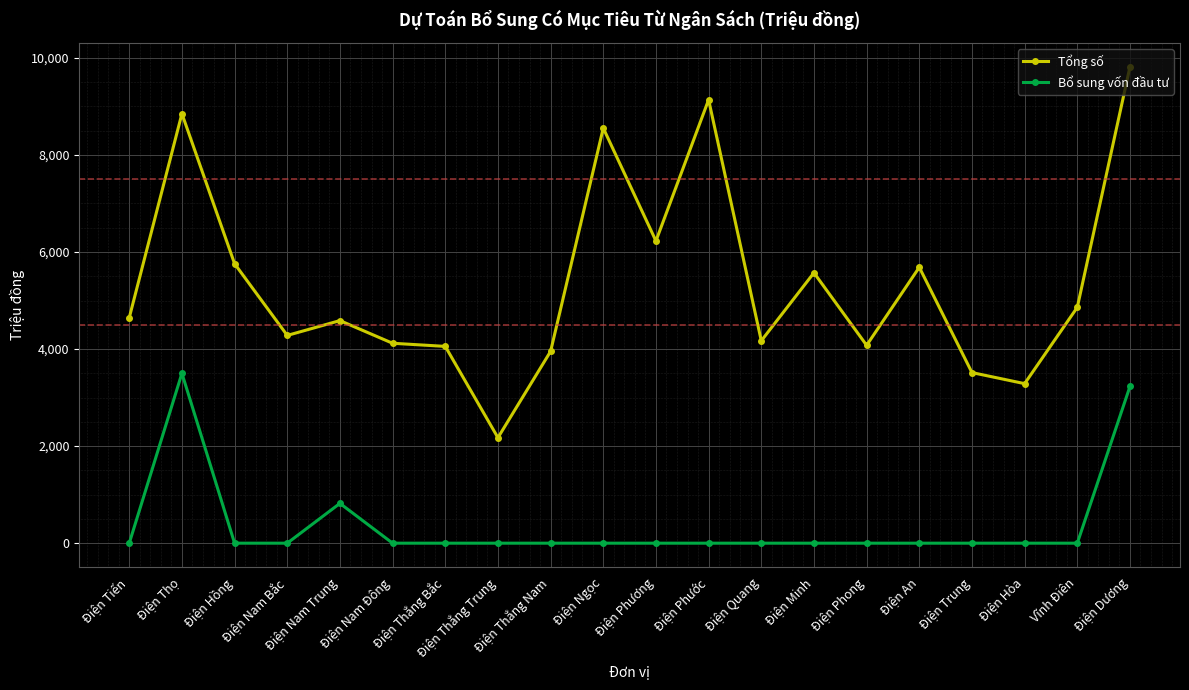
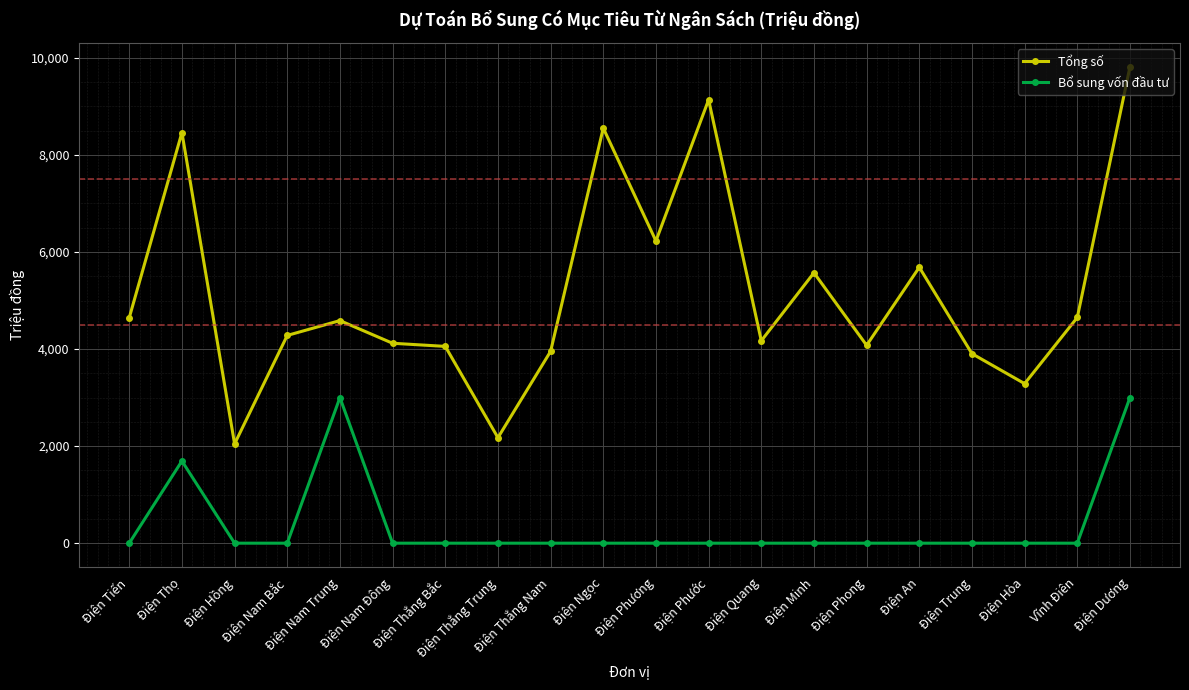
Tổng số, Điện Thọ: 8,800 -> 8,500
Bổ sung vốn đầu tư, Điện Thọ: 3,500 -> 1,700
Tổng số, Điện Hồng: 5,800 -> 2,000
Bổ sung vốn đầu tư, Điện Nam Trung: 800 -> 3,000
Tổng số, Điện Trung: 3,500 -> 3,900
Tổng số, Vĩnh Điên: 4,900 -> 4,700
Bổ sung vốn đầu tư, Điện Dương: 3,200 -> 3,000
